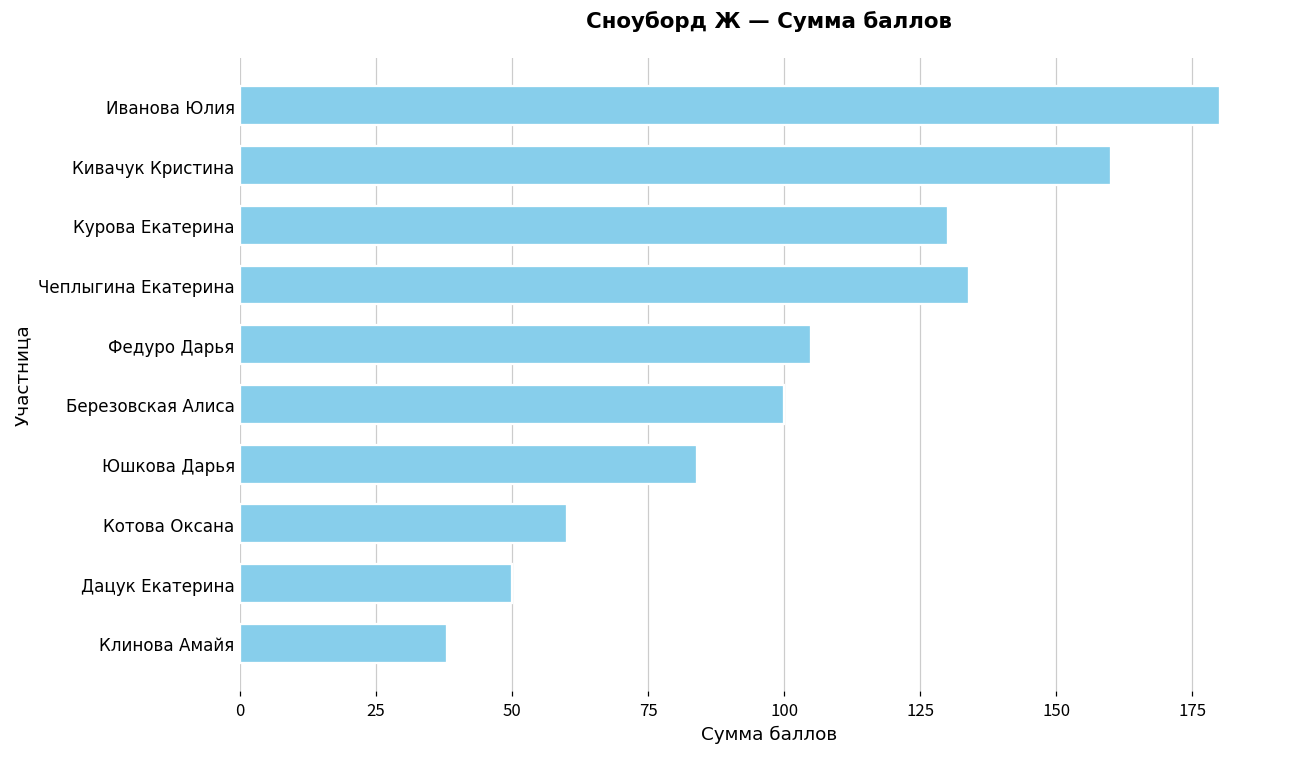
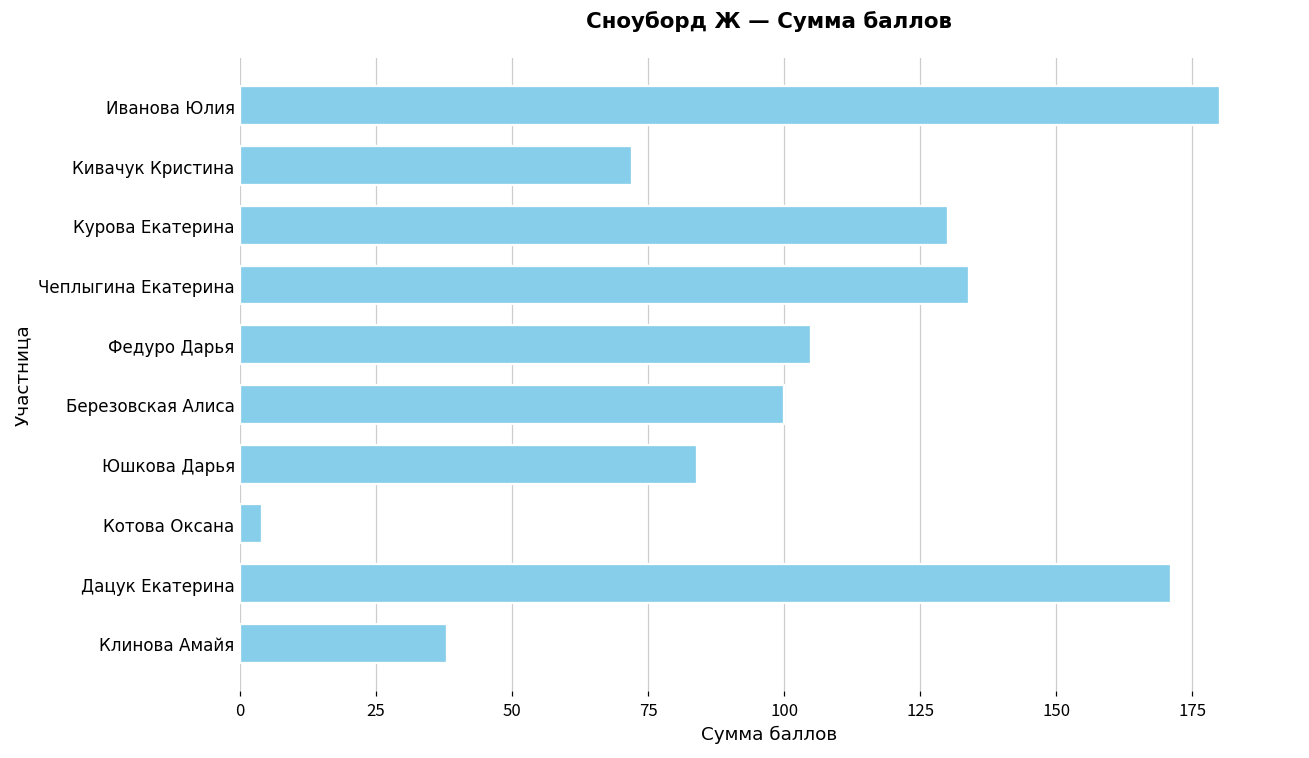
Кивачук Кристина: 160 -> 72
Котова Оксана: 60 -> 4
Дацук Екатерина: 50 -> 171
